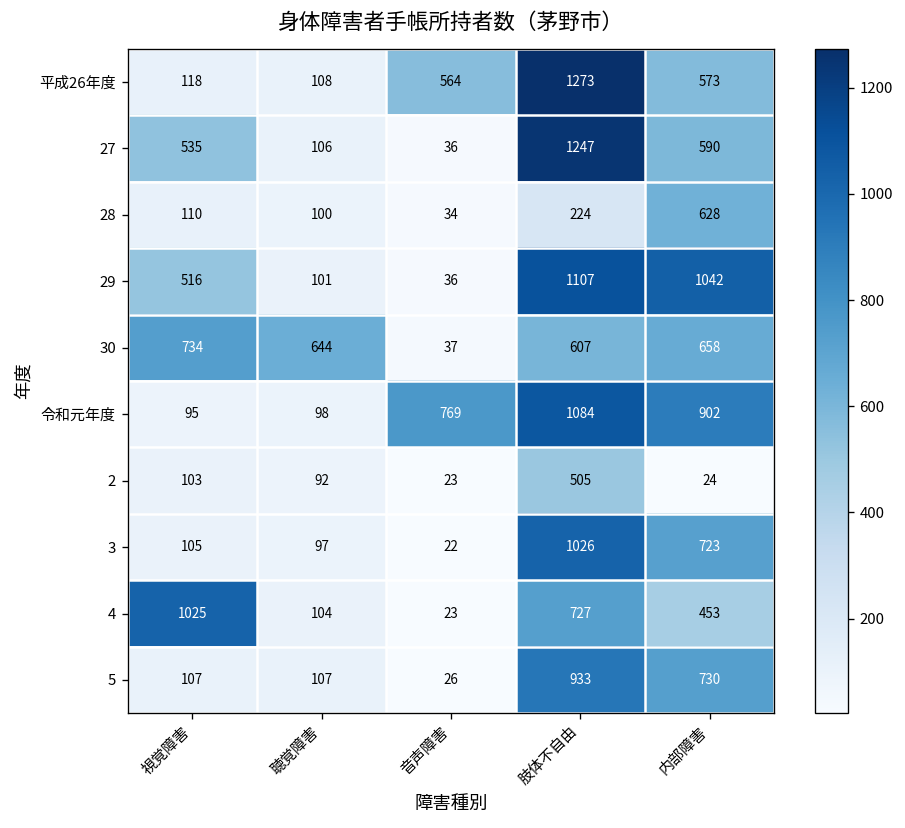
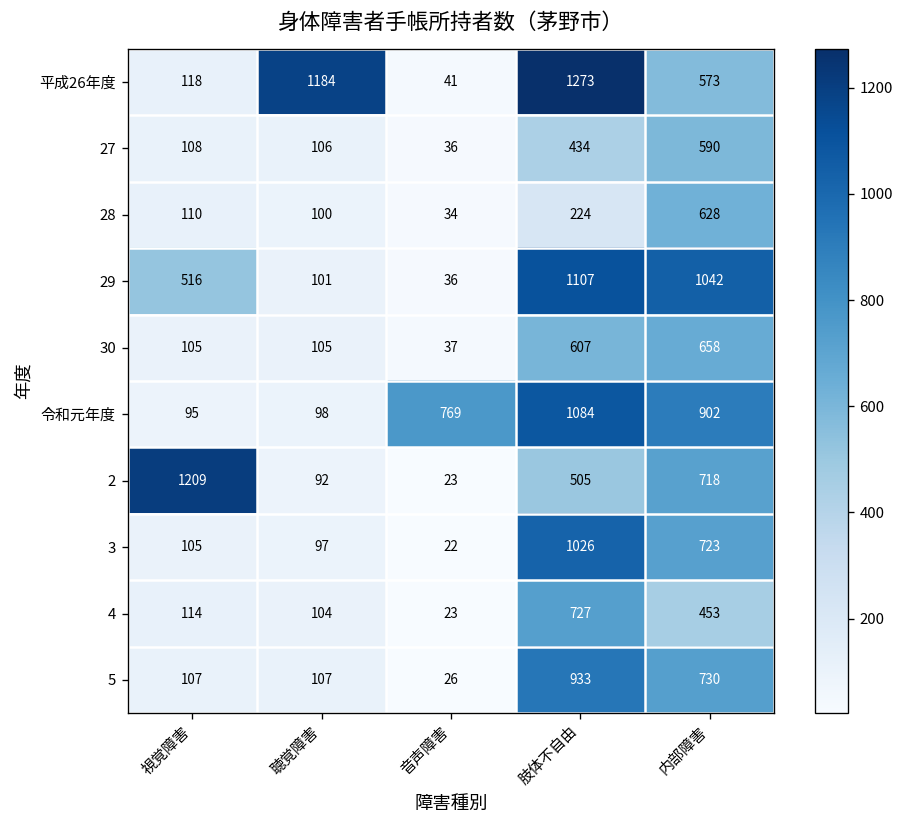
平成26年度, 聴覚障害: 108 -> 1184
平成26年度, 音声障害: 564 -> 41
27, 視覚障害: 535 -> 108
27, 肢体不自由: 1247 -> 434
30, 視覚障害: 734 -> 105
30, 聴覚障害: 644 -> 105
2, 視覚障害: 103 -> 1209
2, 内部障害: 24 -> 718
4, 視覚障害: 1025 -> 114
